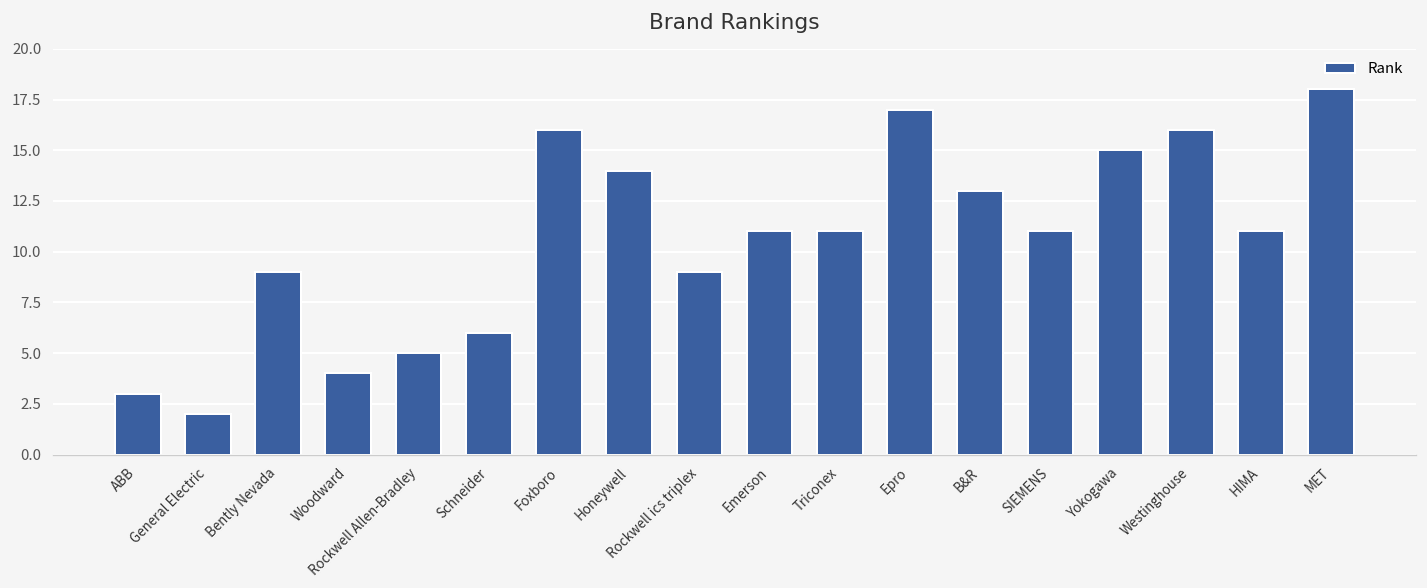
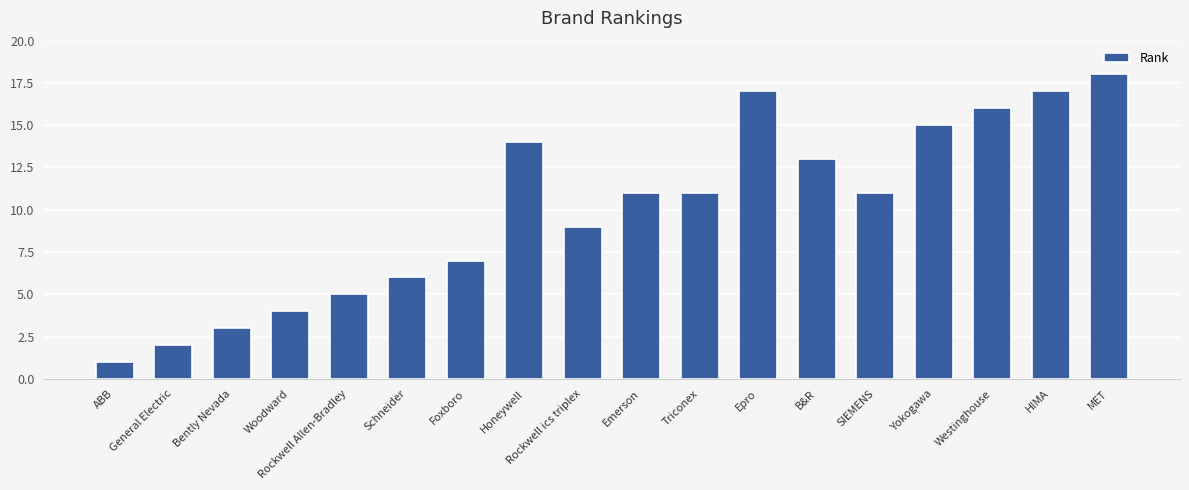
ABB: 3 -> 1
Bently Nevada: 9 -> 3
Foxboro: 16 -> 7
HIMA: 11 -> 17
